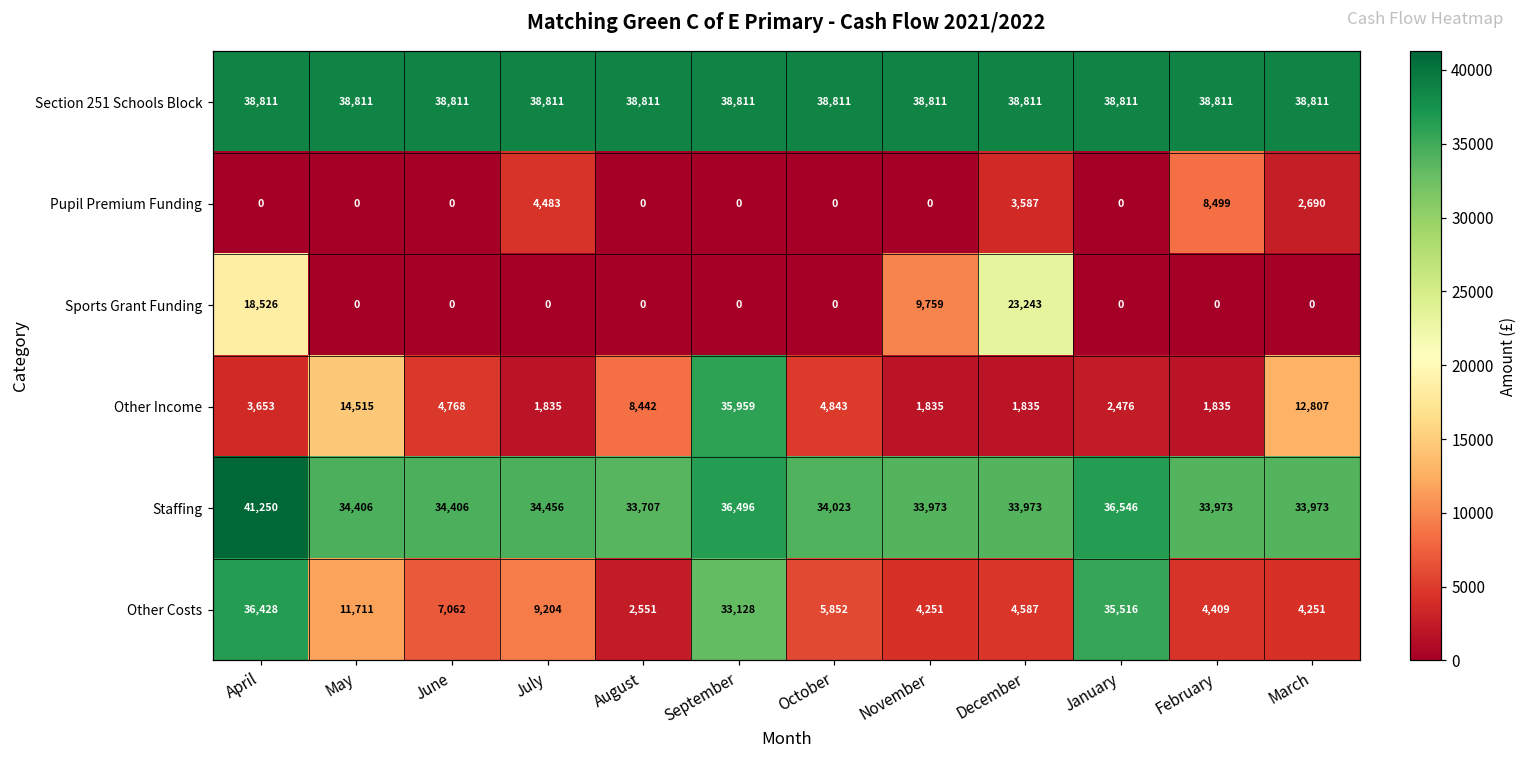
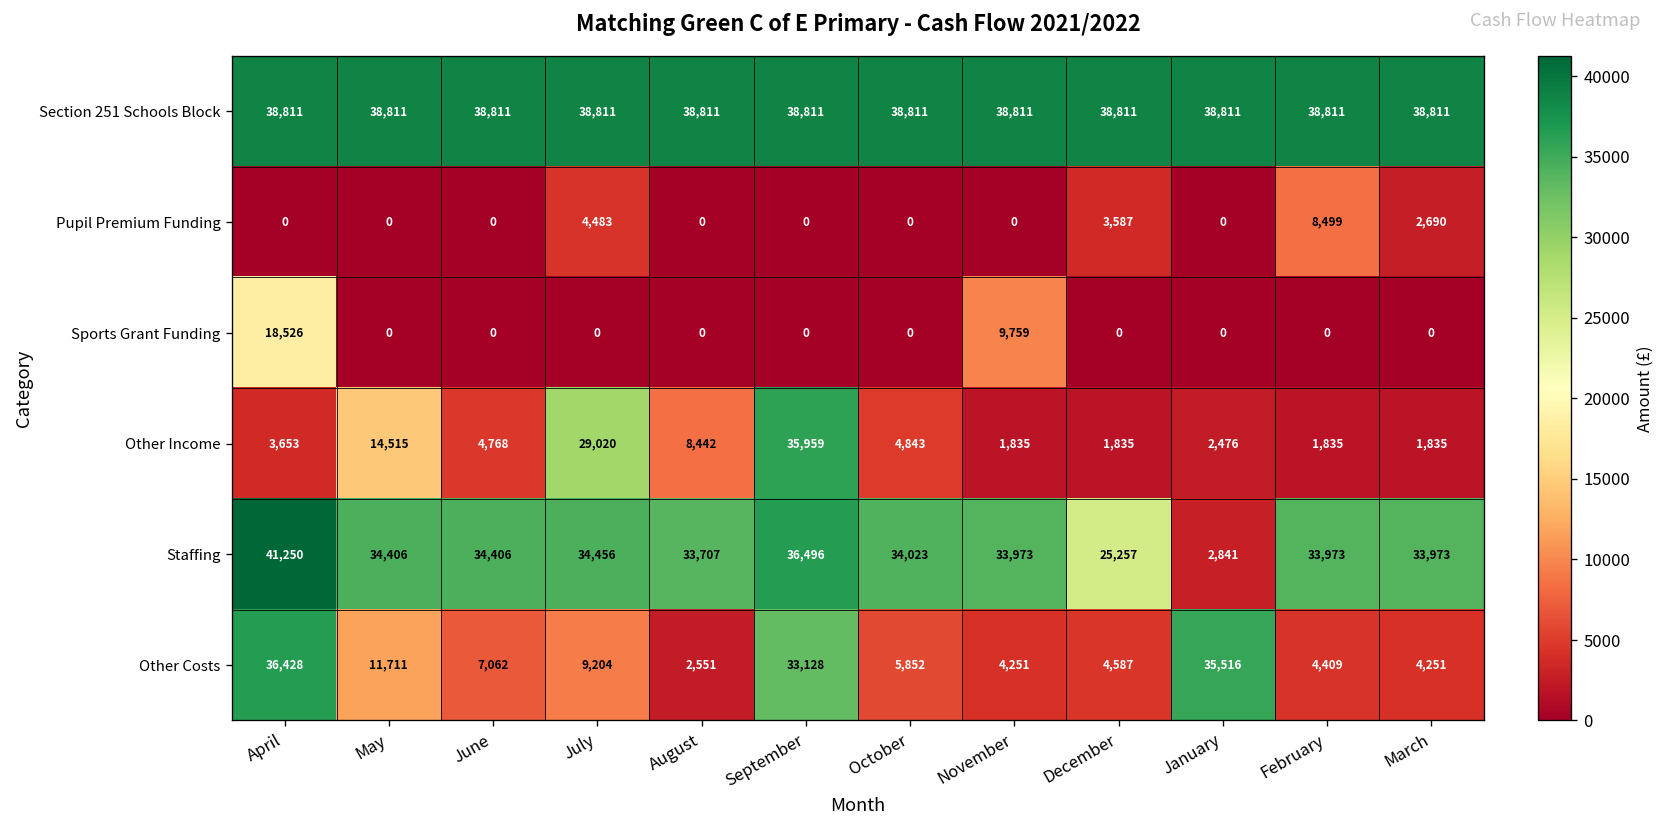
Sports Grant Funding, December: 23,243 -> 0
Other Income, July: 1,835 -> 29,020
Other Income, March: 12,807 -> 1,835
Staffing, December: 33,973 -> 25,257
Staffing, January: 36,546 -> 2,841
